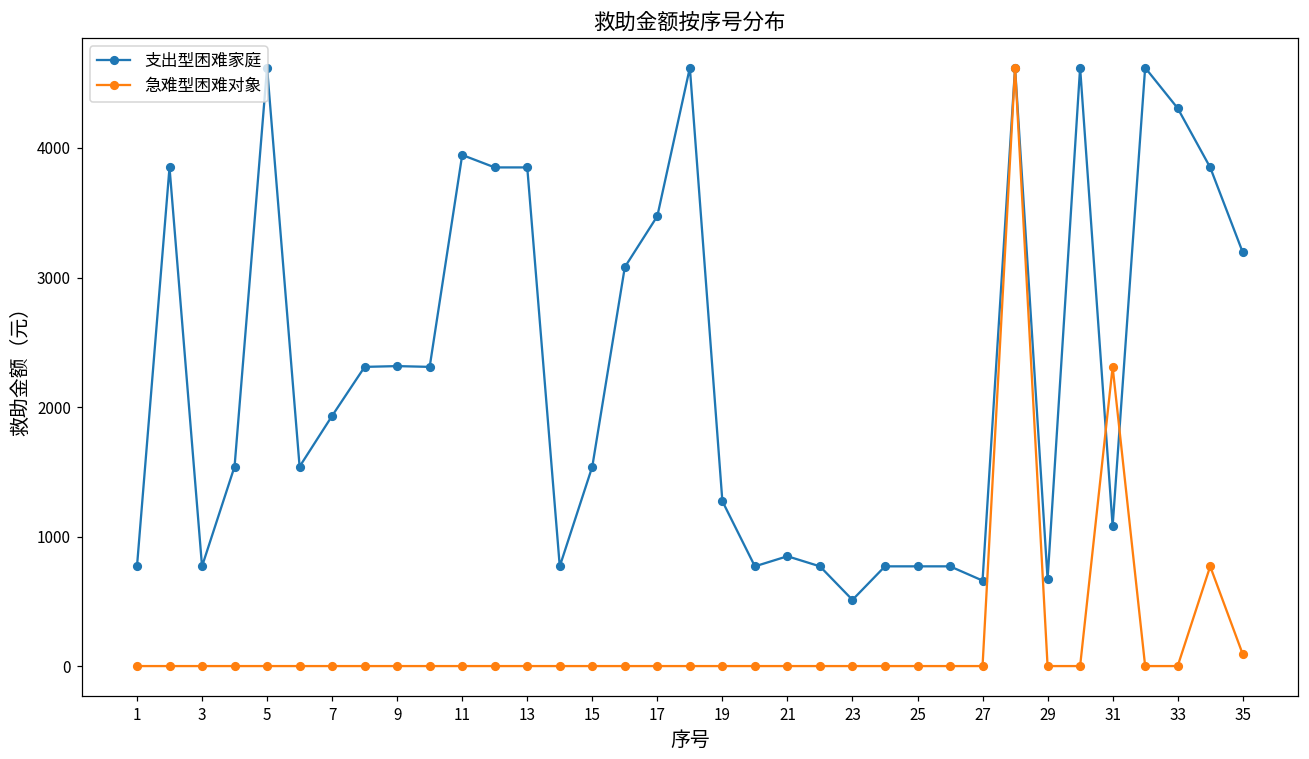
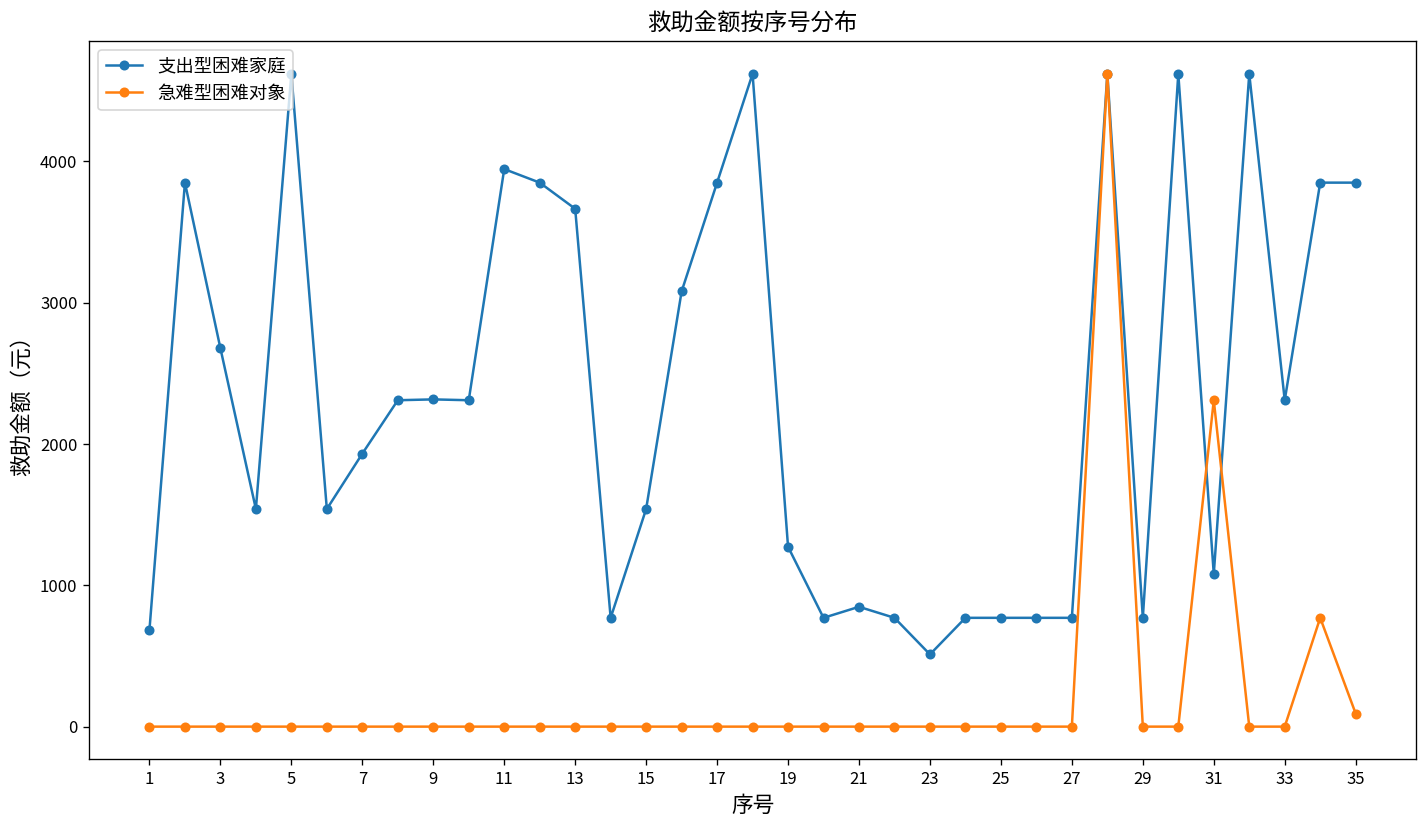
支出型困难家庭, 1: 770 -> 680
支出型困难家庭, 3: 770 -> 2680
支出型困难家庭, 13: 3850 -> 3670
支出型困难家庭, 17: 3470 -> 3850
支出型困难家庭, 27: 660 -> 770
支出型困难家庭, 29: 670 -> 770
支出型困难家庭, 33: 4310 -> 2310
支出型困难家庭, 35: 3200 -> 3850
